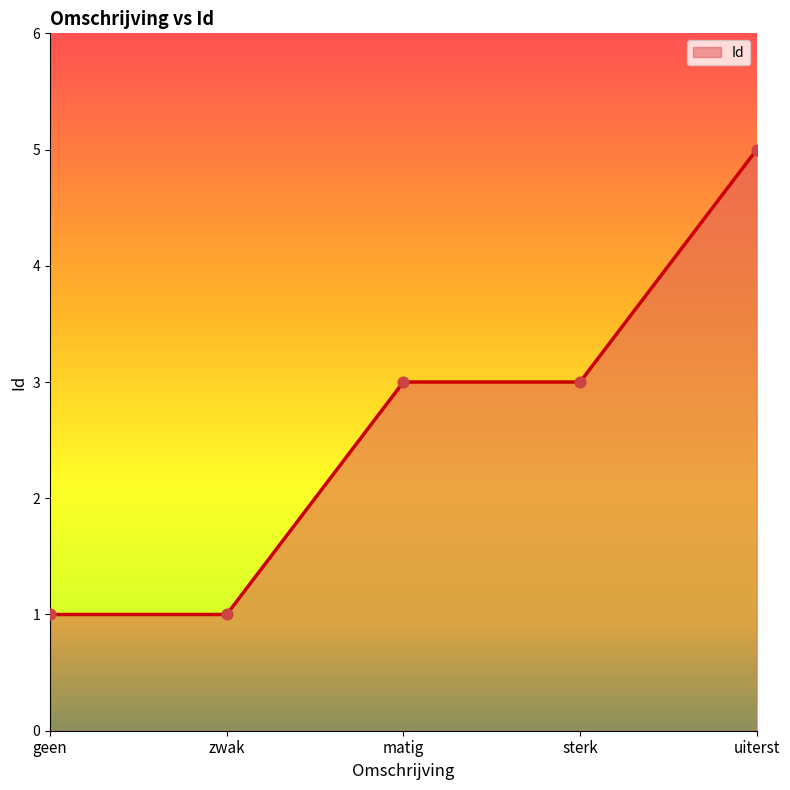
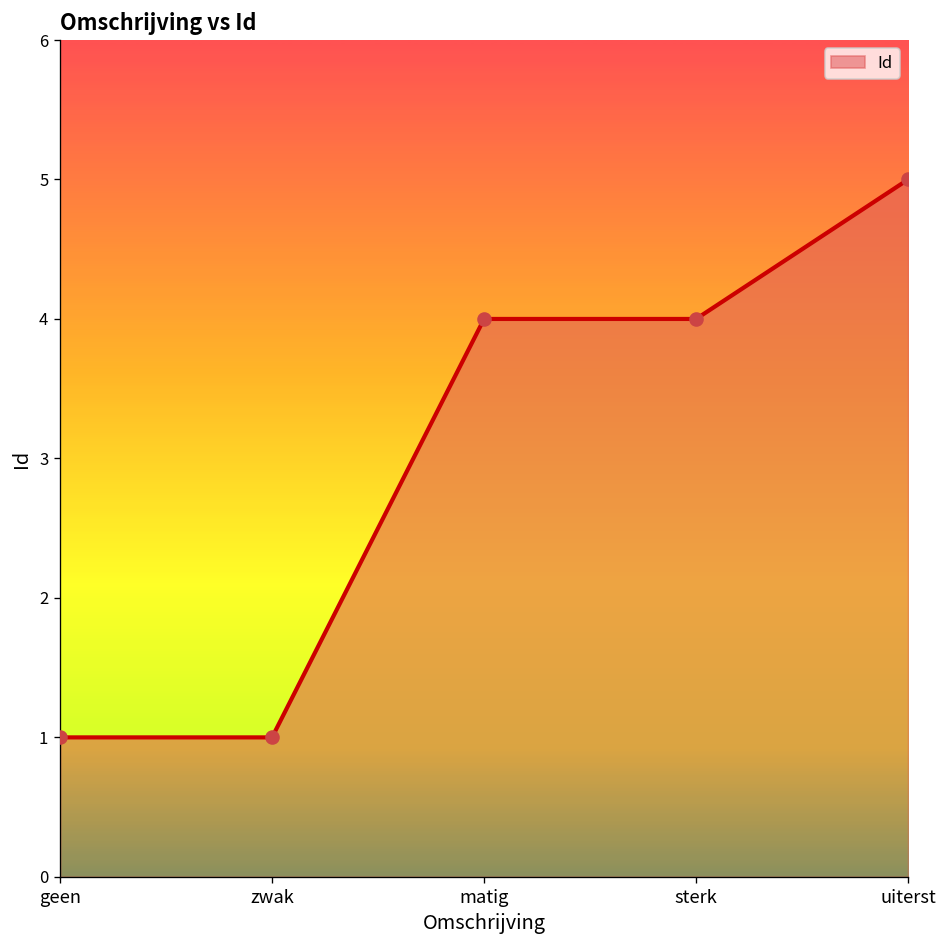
matig: 3 -> 4
sterk: 3 -> 4
